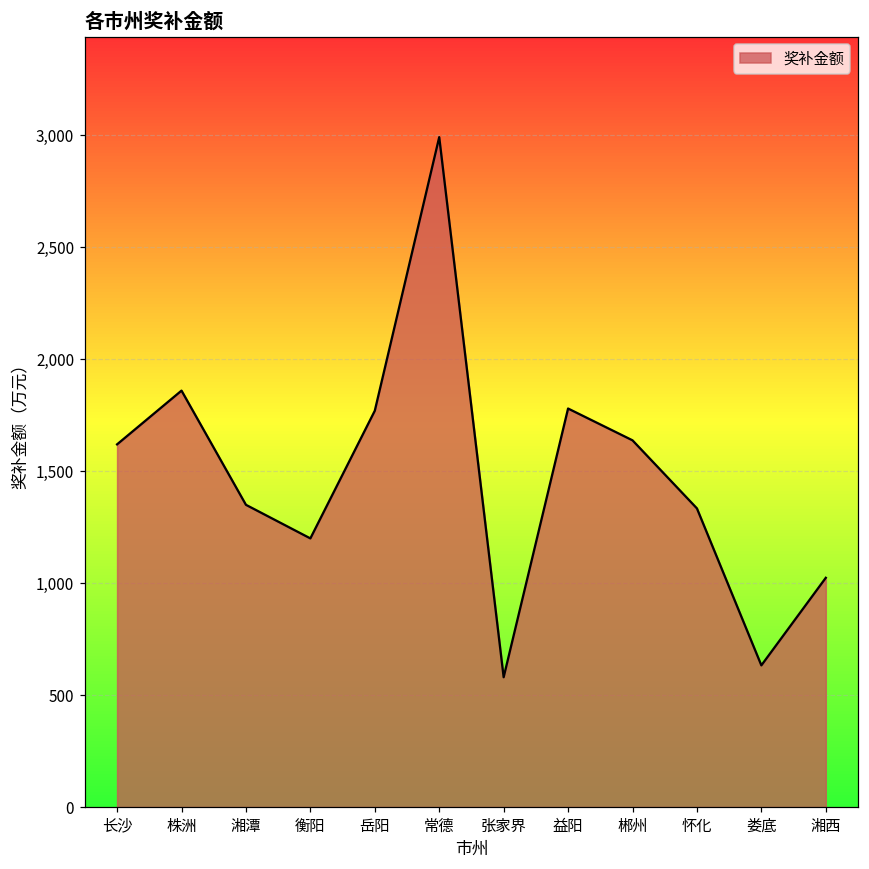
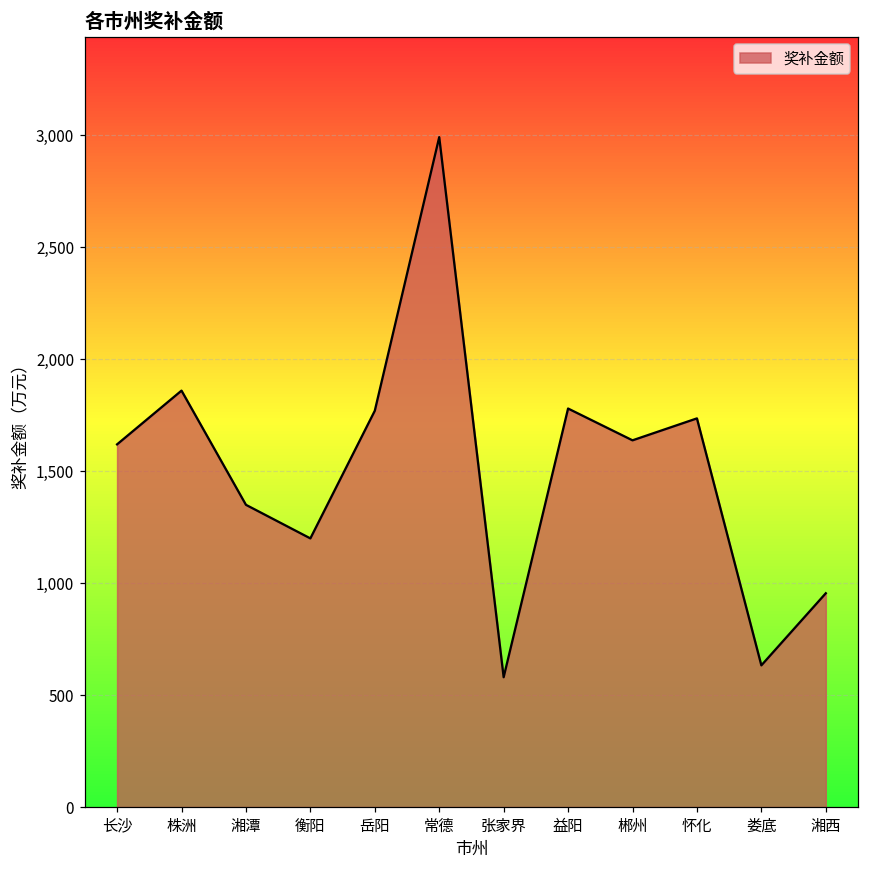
怀化: 1,330 -> 1,740
湘西: 1,020 -> 960
